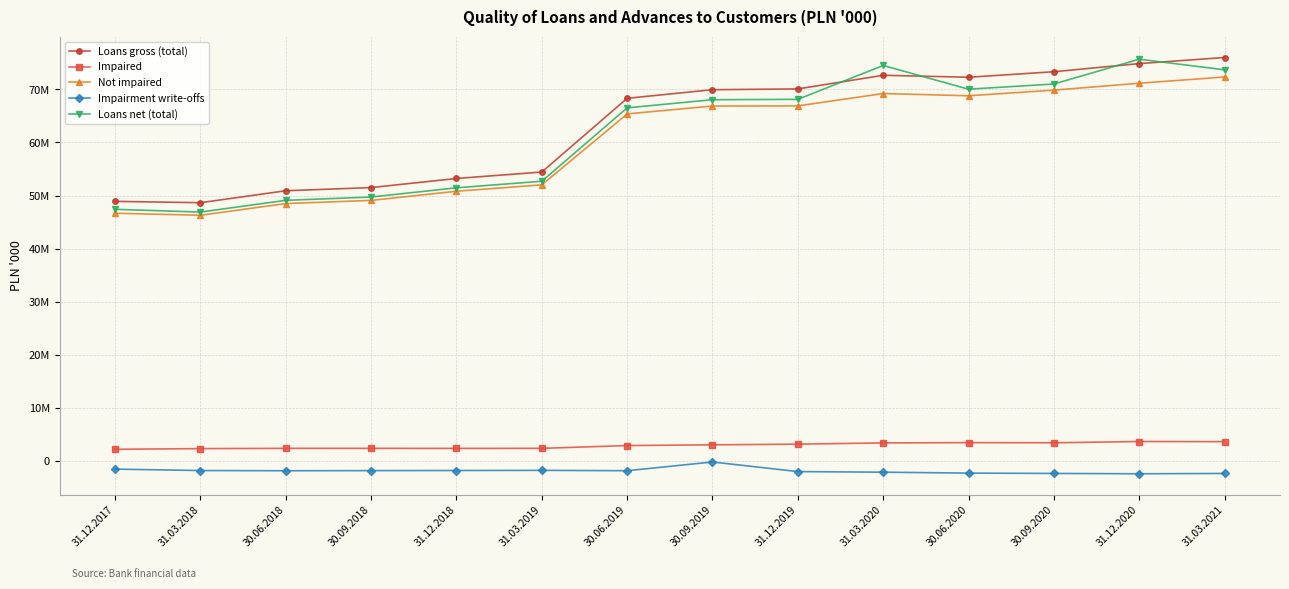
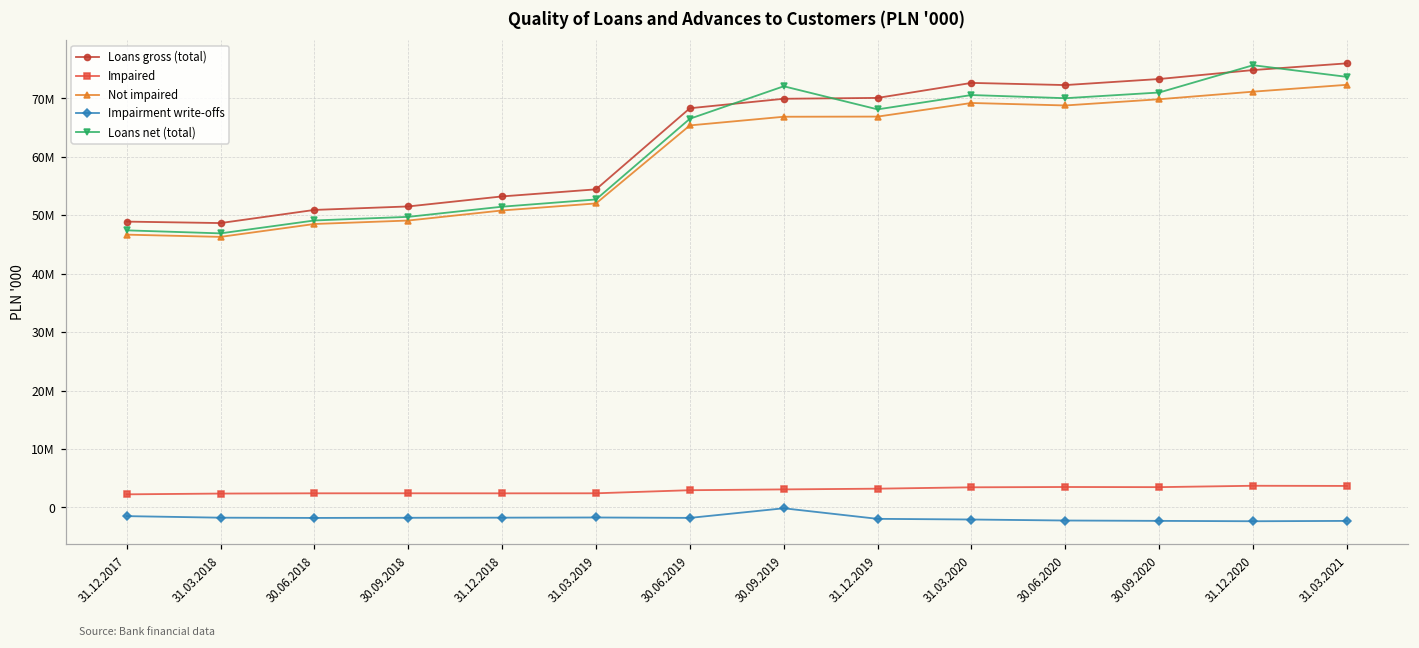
Loans net (total), 30.09.2019: 68000000 -> 72000000
Loans net (total), 31.03.2020: 74000000 -> 71000000
